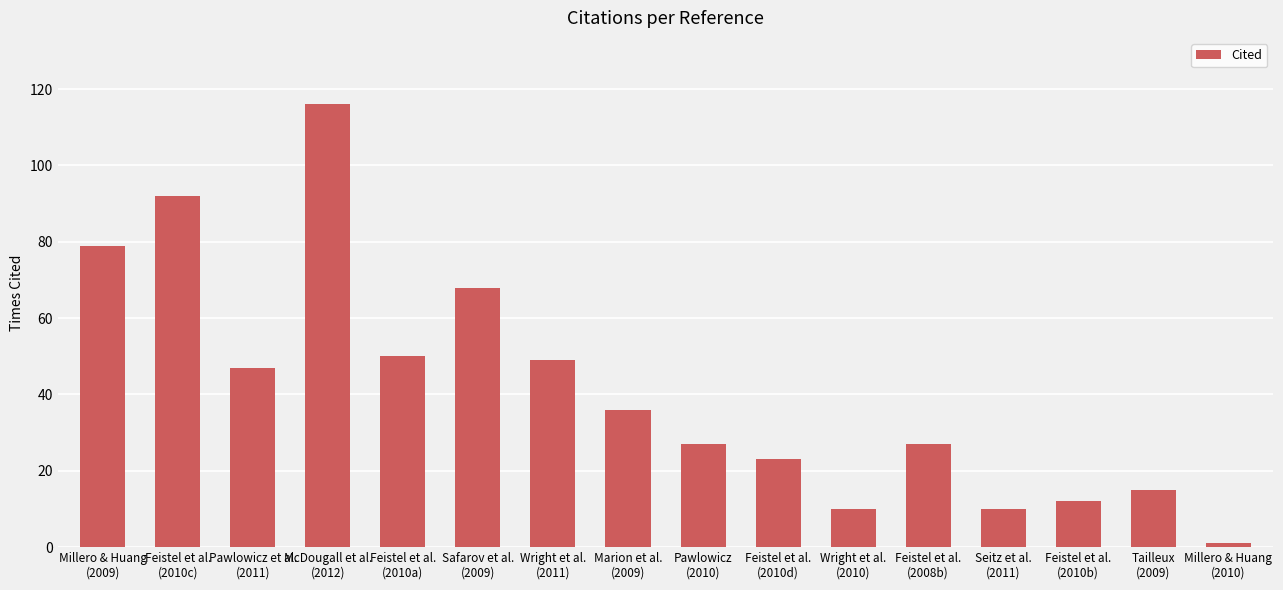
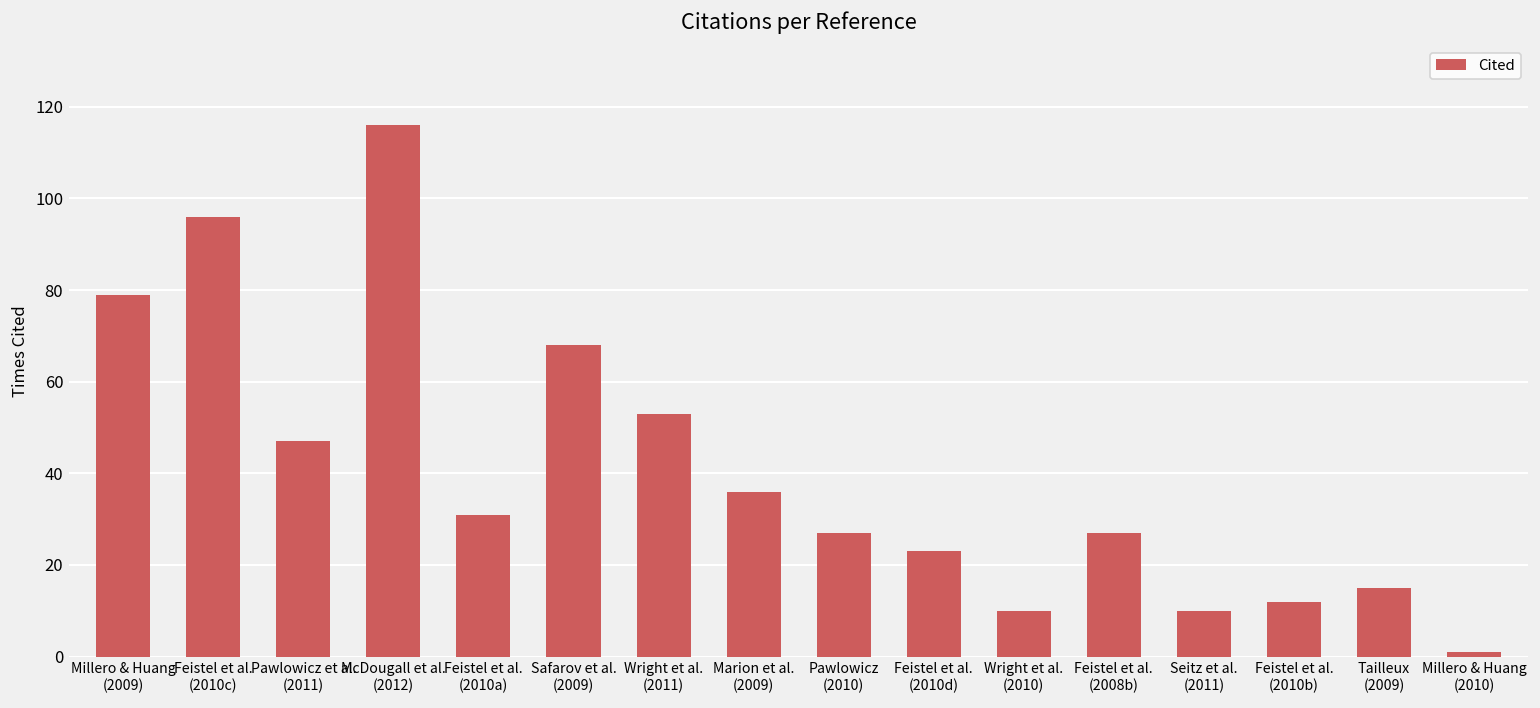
Feistel et al. (2010c): 92 -> 96
Feistel et al. (2010a): 50 -> 31
Wright et al. (2011): 49 -> 53
